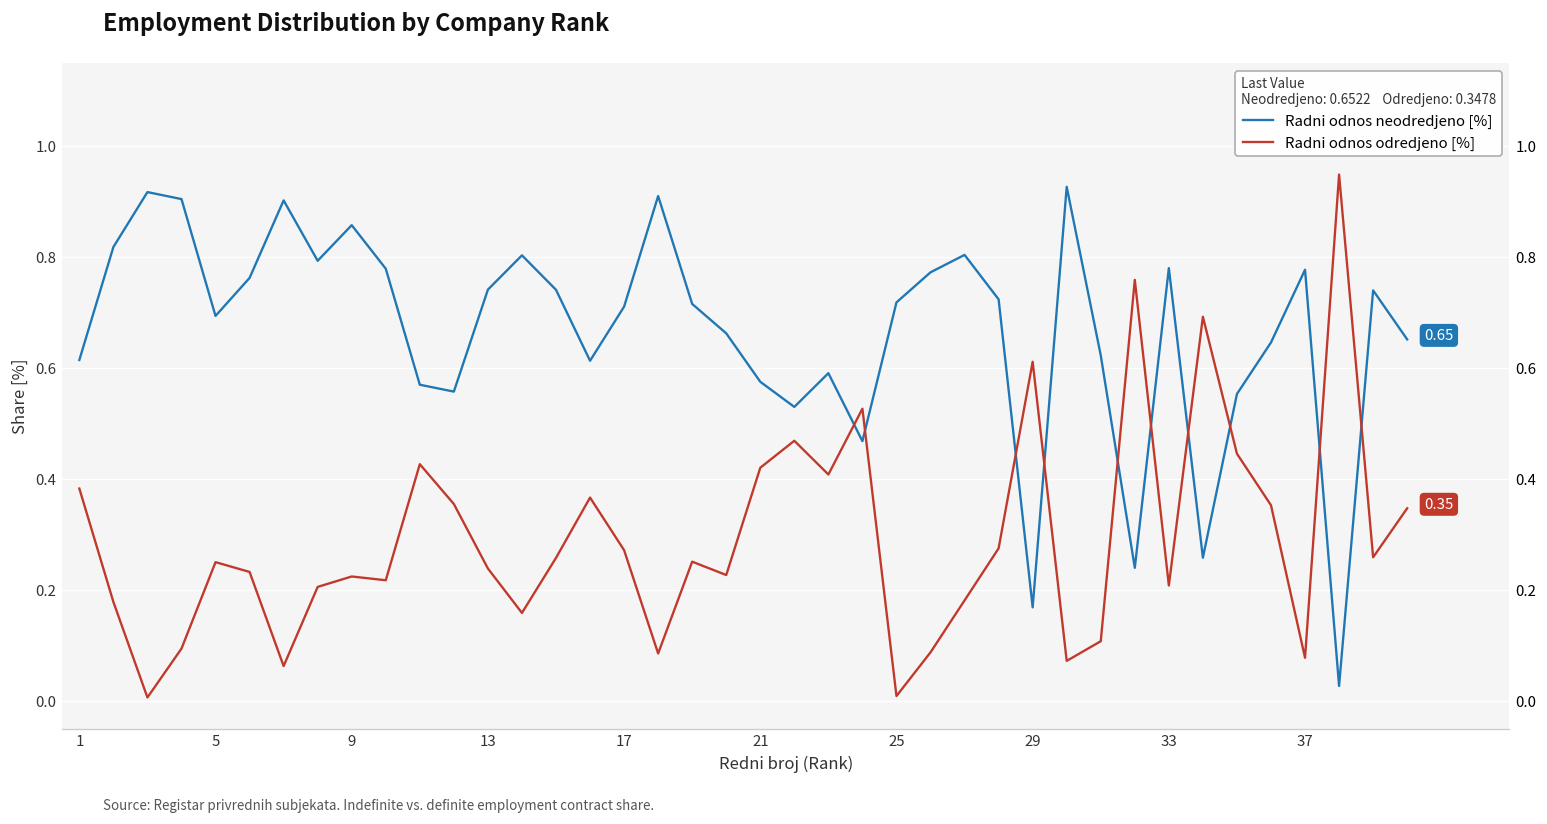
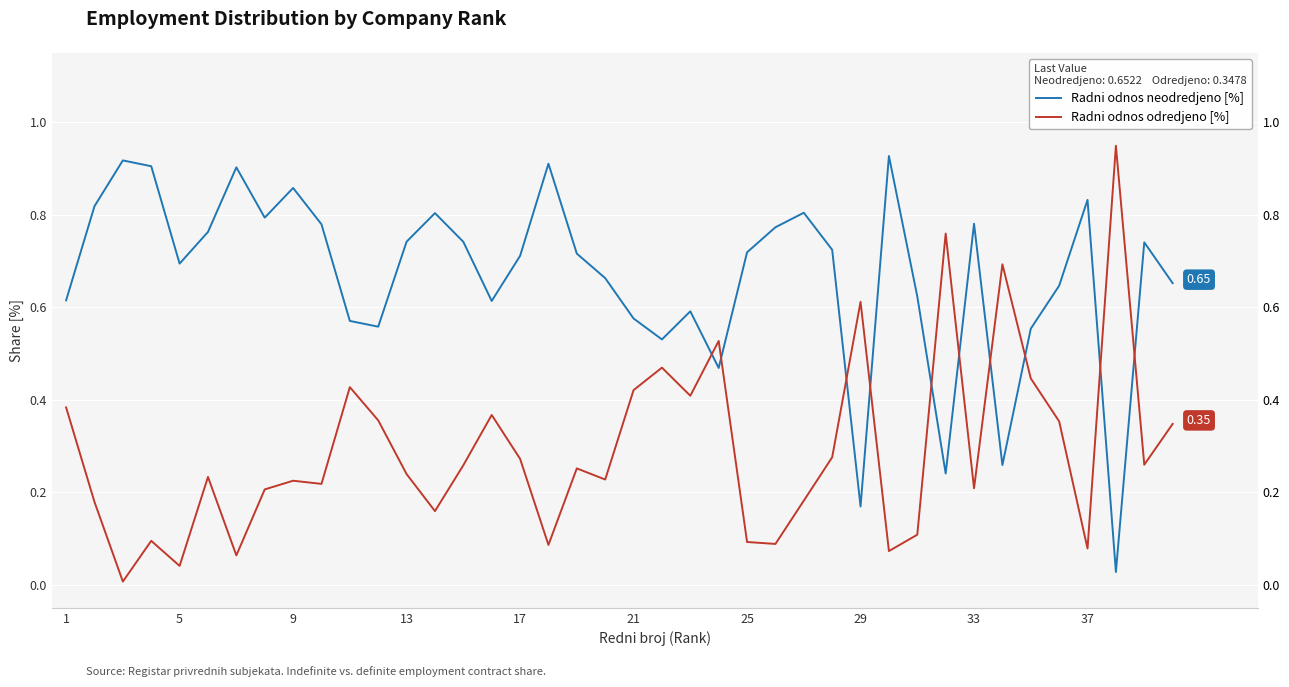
Radni odnos odredjeno [%], 5: 0.25 -> 0.04
Radni odnos odredjeno [%], 25: 0.01 -> 0.09
Radni odnos neodredjeno [%], 37: 0.78 -> 0.83
